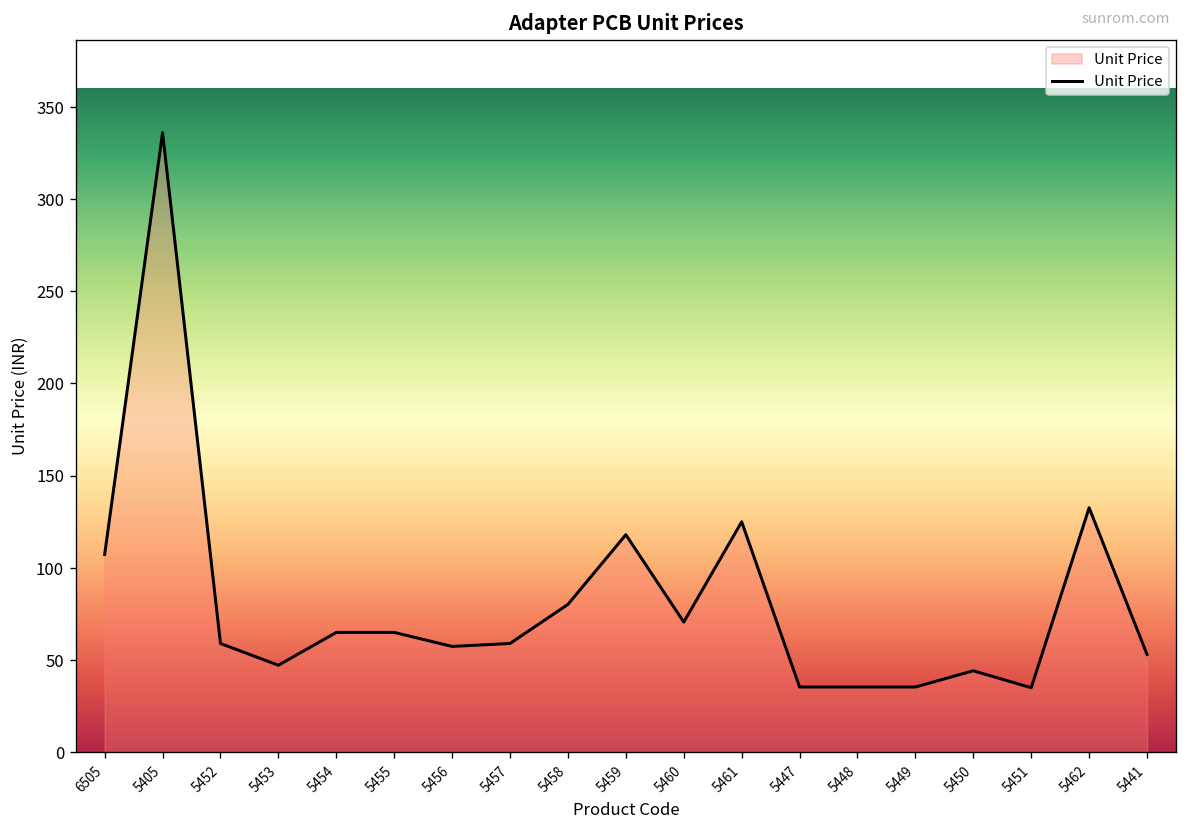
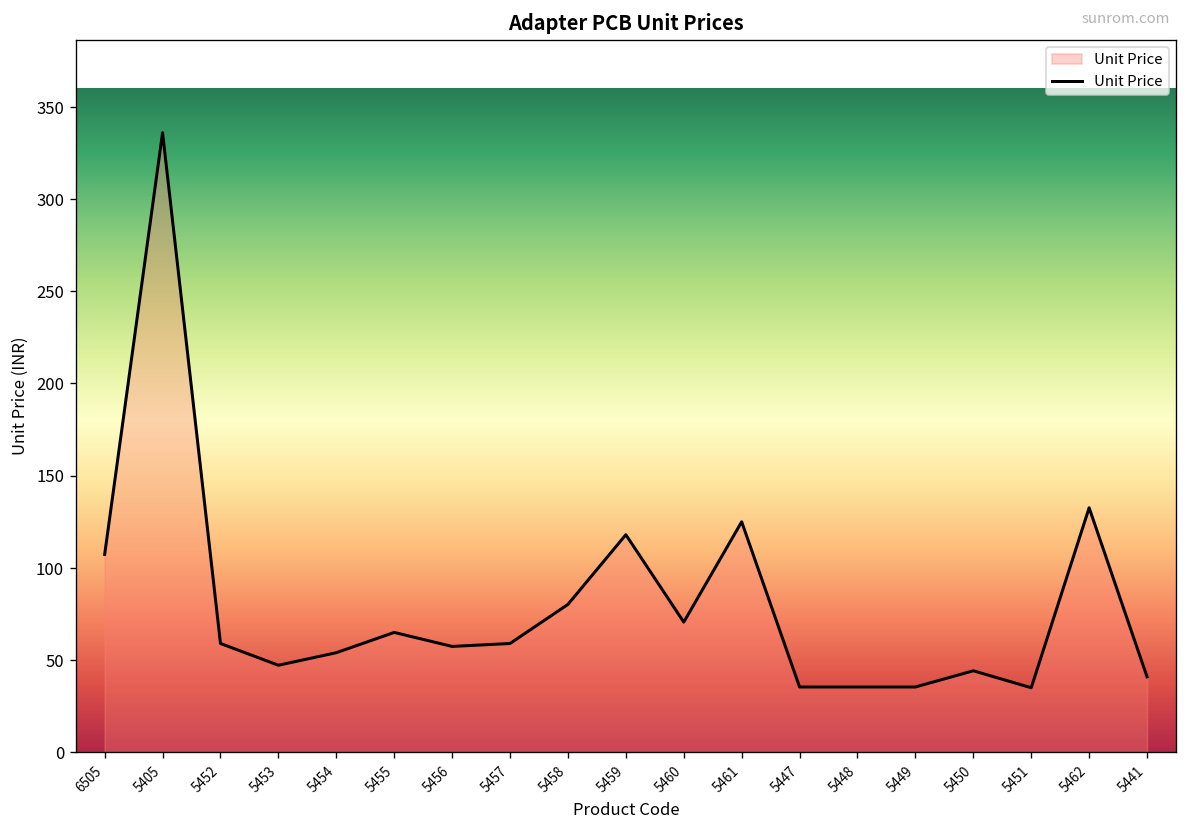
5454: 65 -> 54
5441: 53 -> 41
